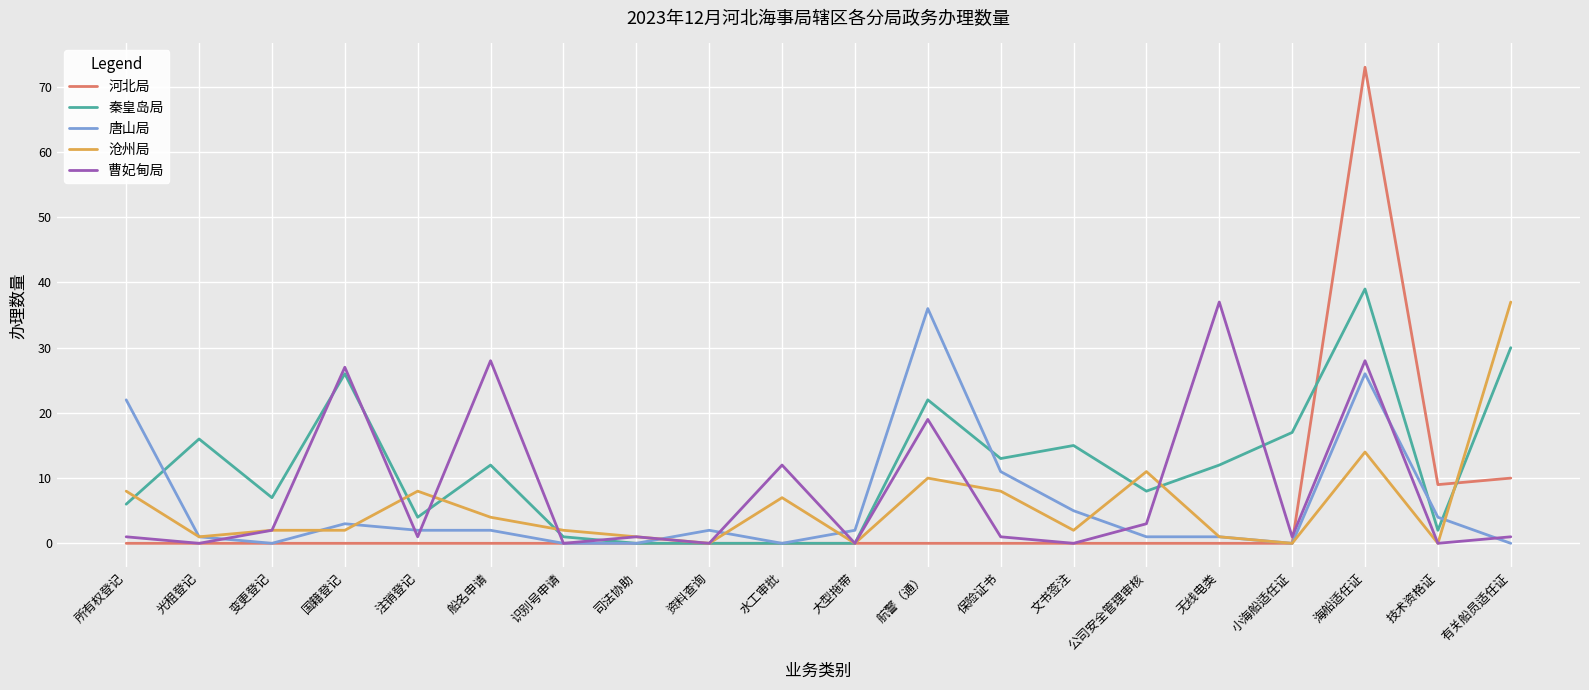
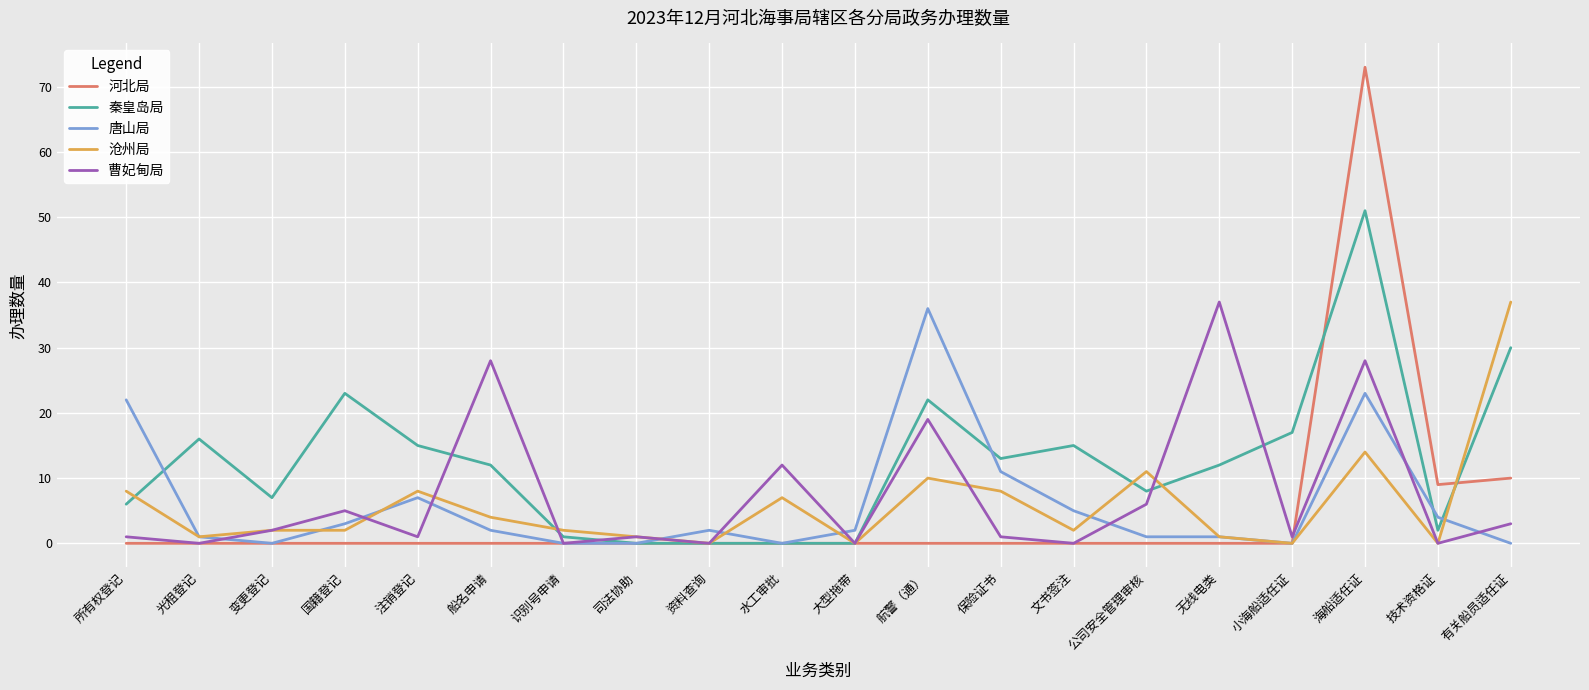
秦皇岛局, 国籍登记: 26 -> 23
曹妃甸局, 国籍登记: 27 -> 5
秦皇岛局, 注销登记: 4 -> 15
唐山局, 注销登记: 2 -> 7
曹妃甸局, 公司安全管理审核: 3 -> 6
秦皇岛局, 海船适任证: 39 -> 51
唐山局, 海船适任证: 26 -> 23
曹妃甸局, 有关船员适任证: 1 -> 3
